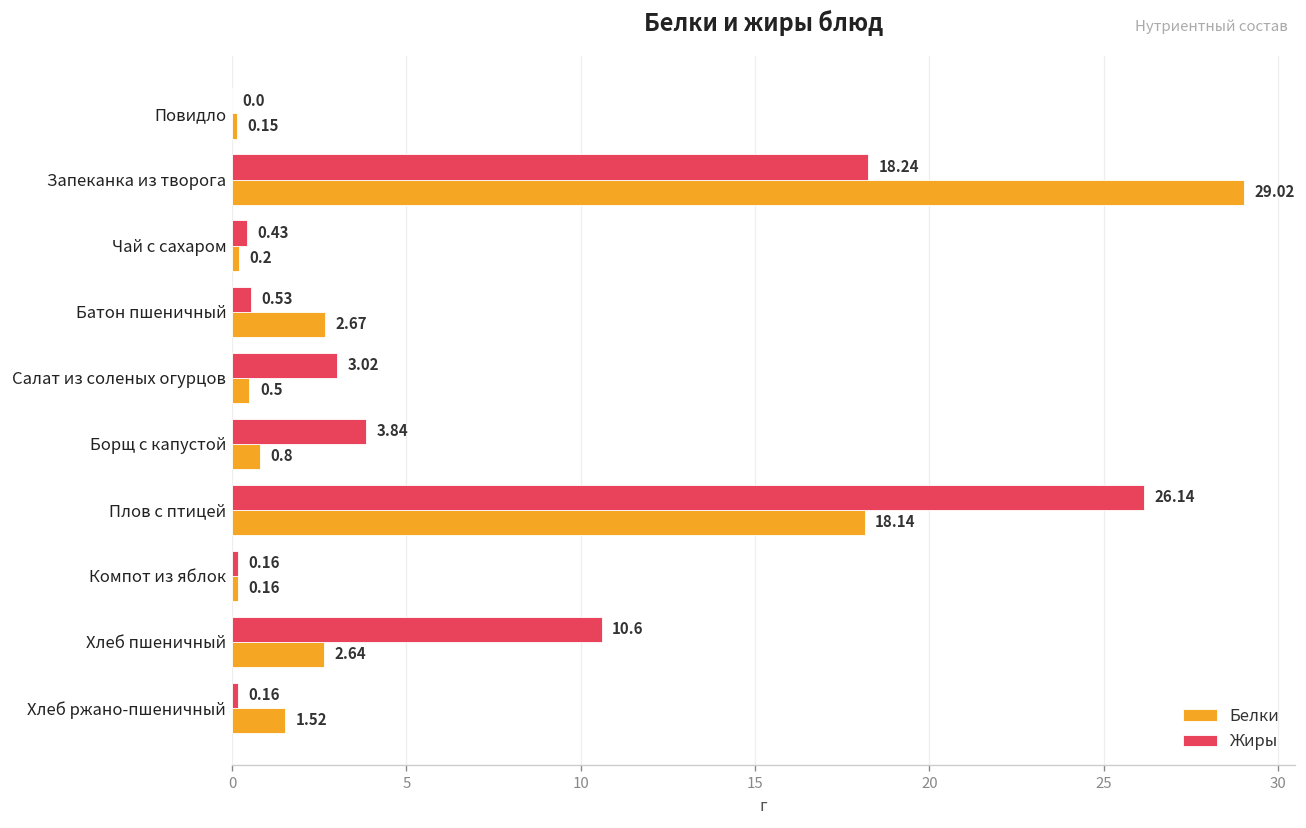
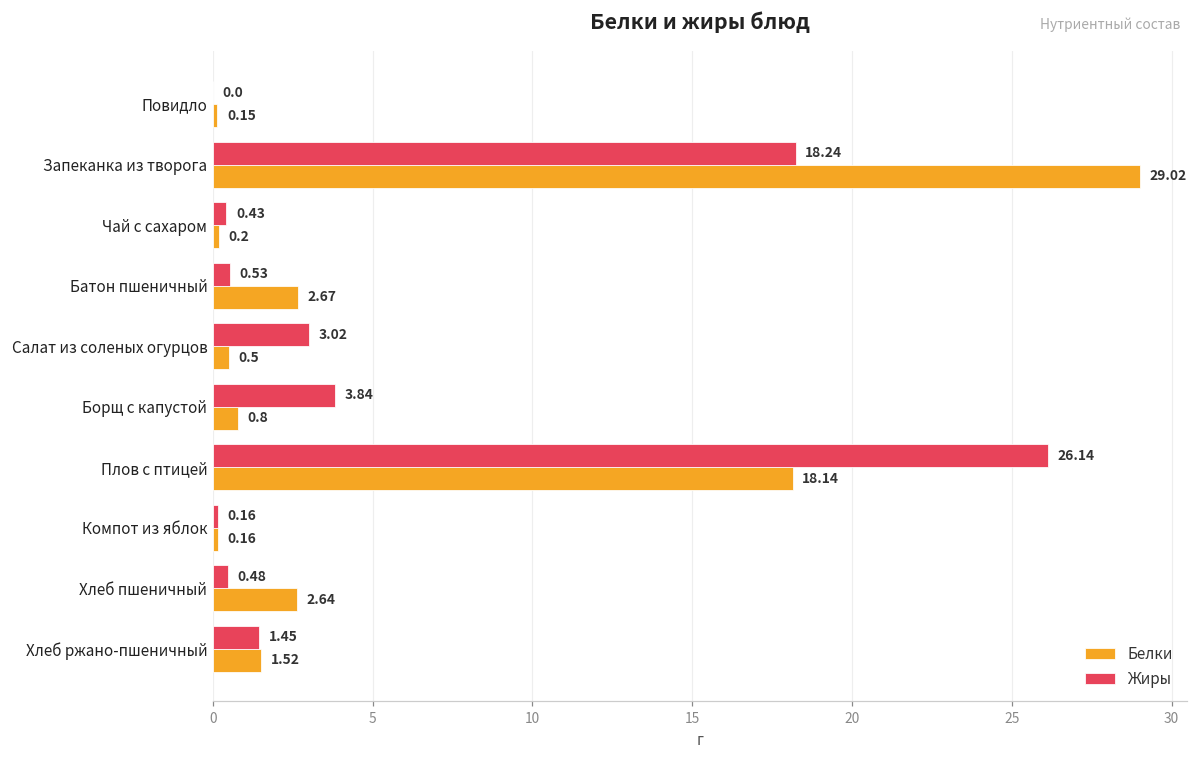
Жиры, Хлеб пшеничный: 10.6 -> 0.48
Жиры, Хлеб ржано-пшеничный: 0.16 -> 1.45
